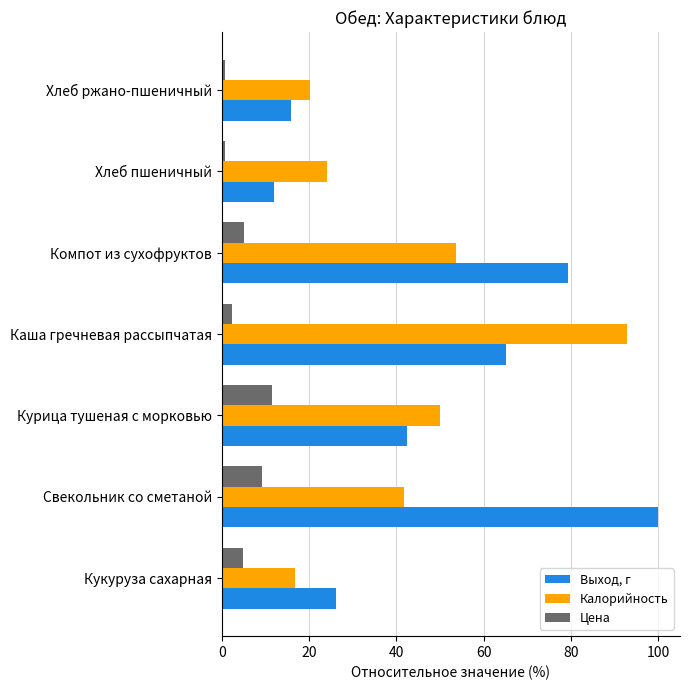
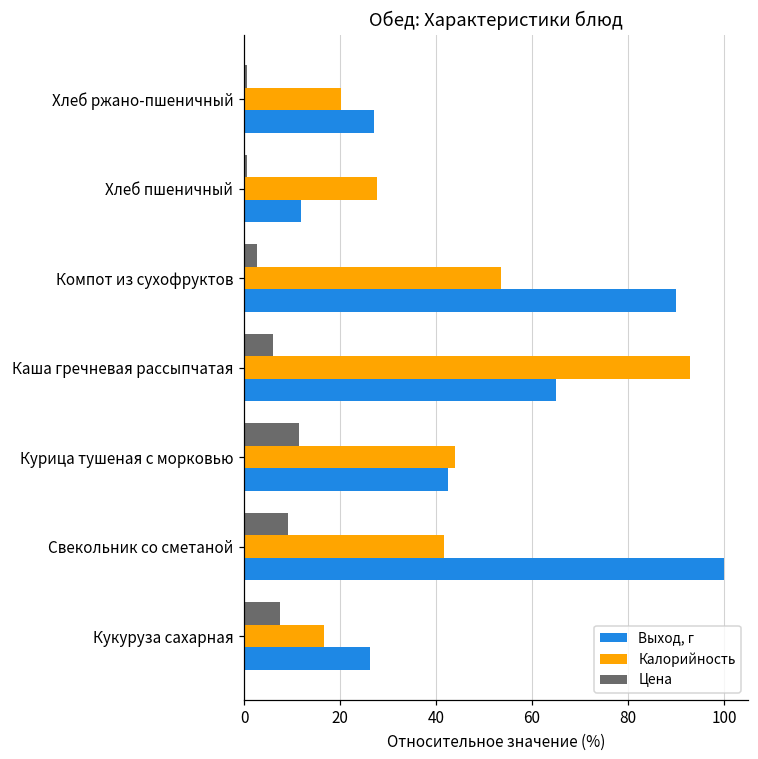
Выход, г, Хлеб ржано-пшеничный: 16 -> 27
Калорийность, Хлеб пшеничный: 24 -> 28
Цена, Компот из сухофруктов: 5 -> 3
Выход, г, Компот из сухофруктов: 79 -> 90
Цена, Каша гречневая рассыпчатая: 2 -> 6
Калорийность, Курица тушеная с морковью: 50 -> 44
Цена, Кукуруза сахарная: 5 -> 8
